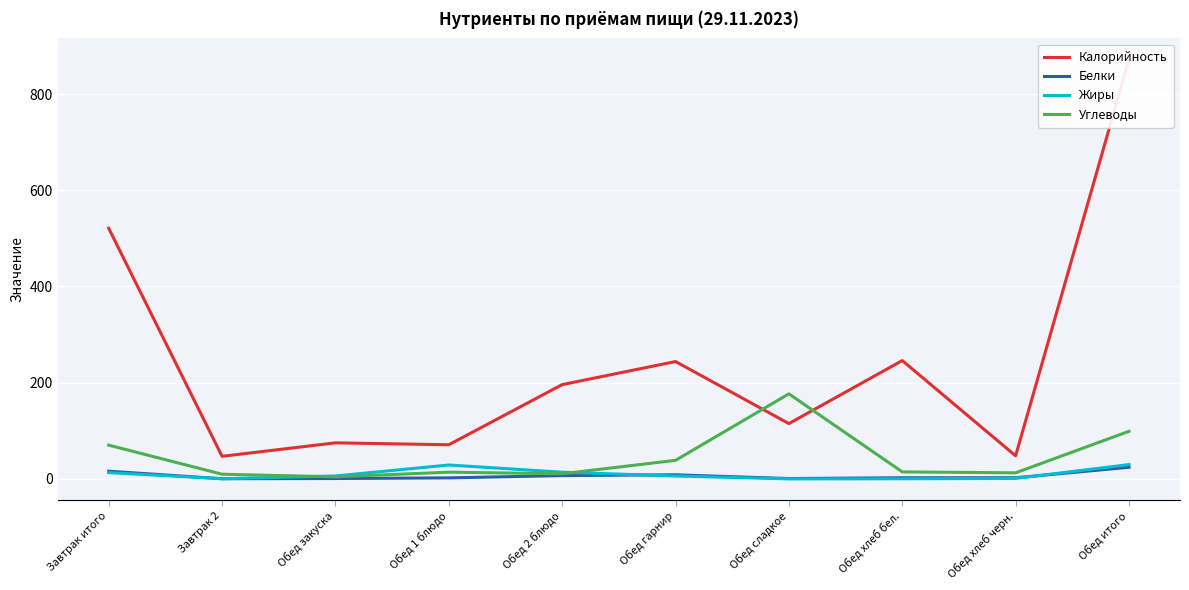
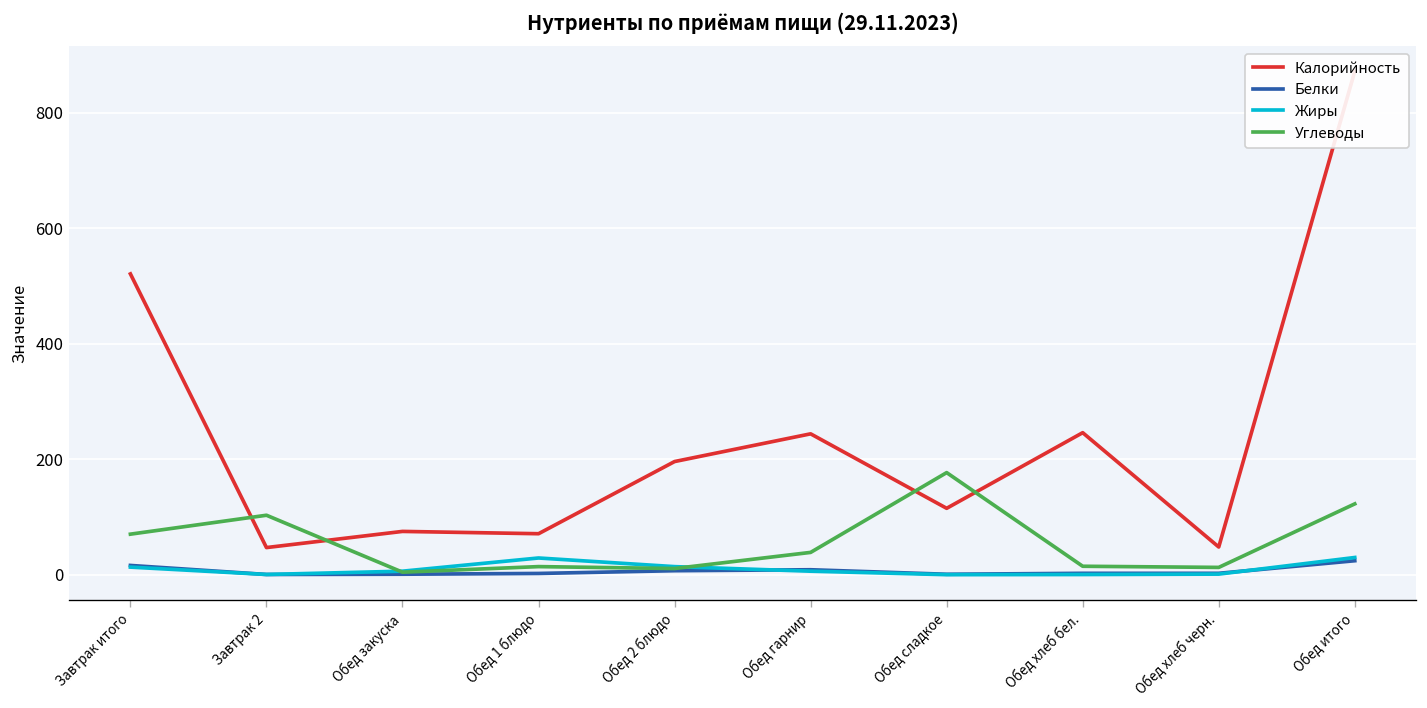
Углеводы, Завтрак 2: 10 -> 100
Углеводы, Обед итого: 100 -> 120
